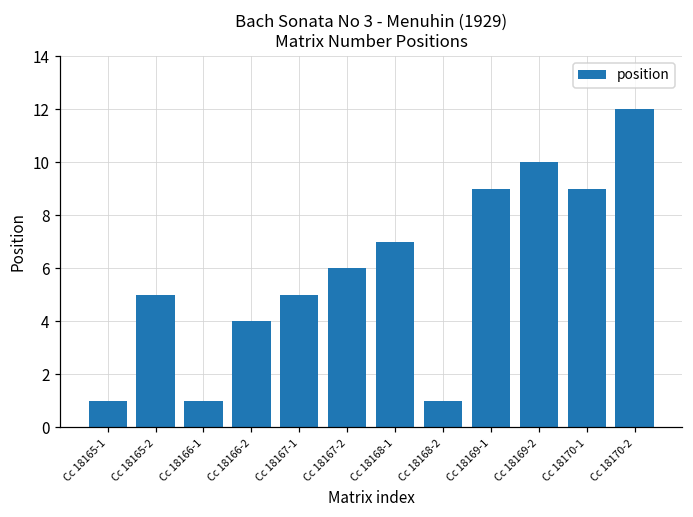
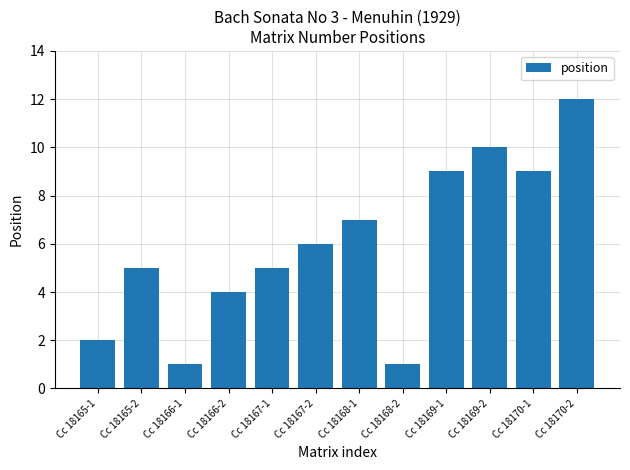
Cc 18165-1: 1 -> 2
